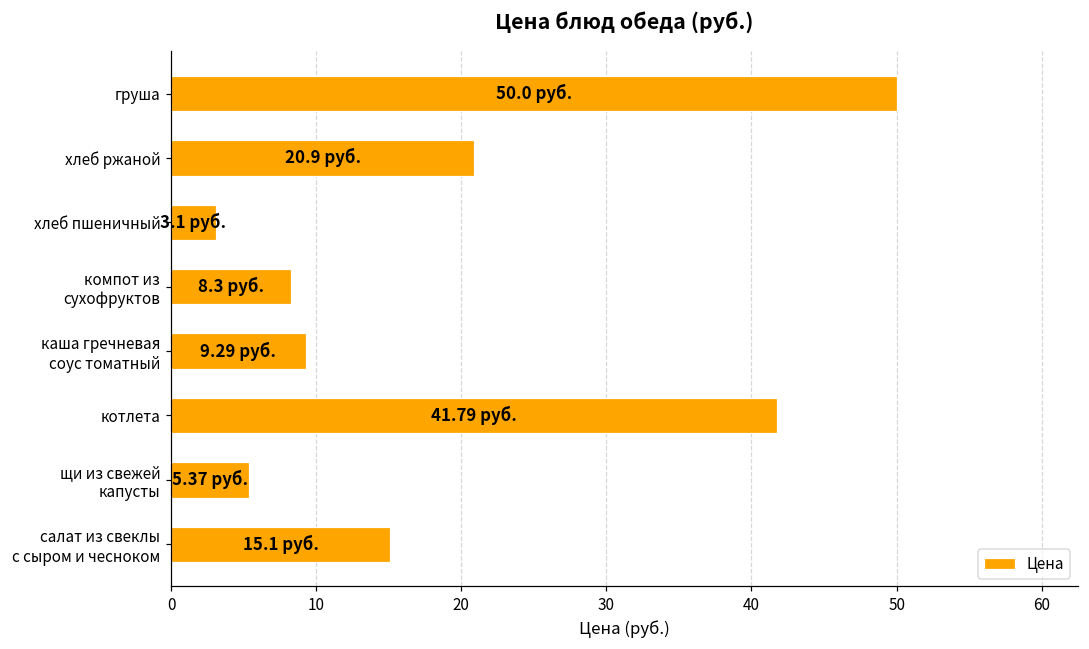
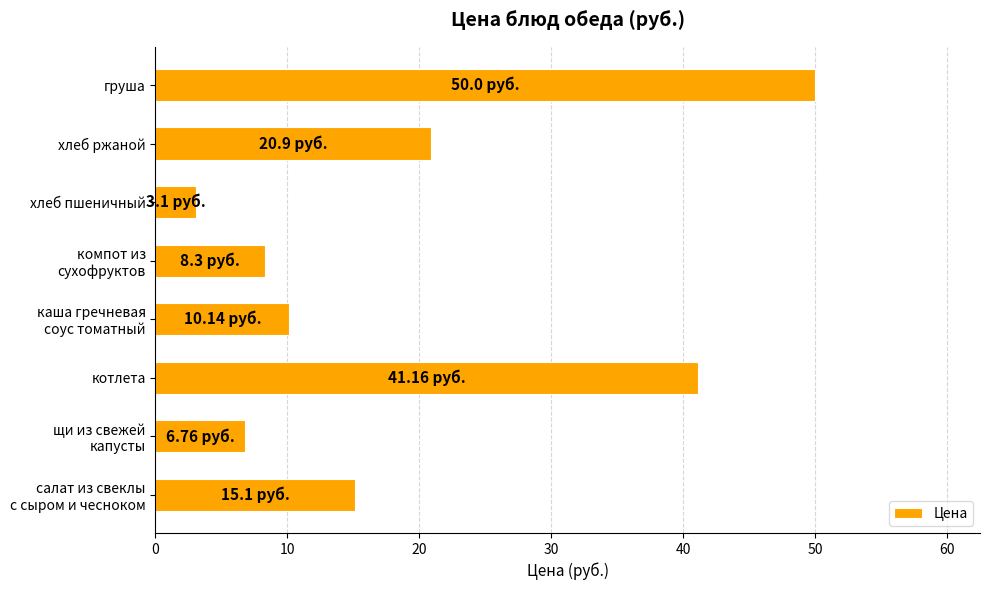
каша гречневая соус томатный: 9.29 -> 10.14
котлета: 41.79 -> 41.16
щи из свежей капусты: 5.37 -> 6.76
